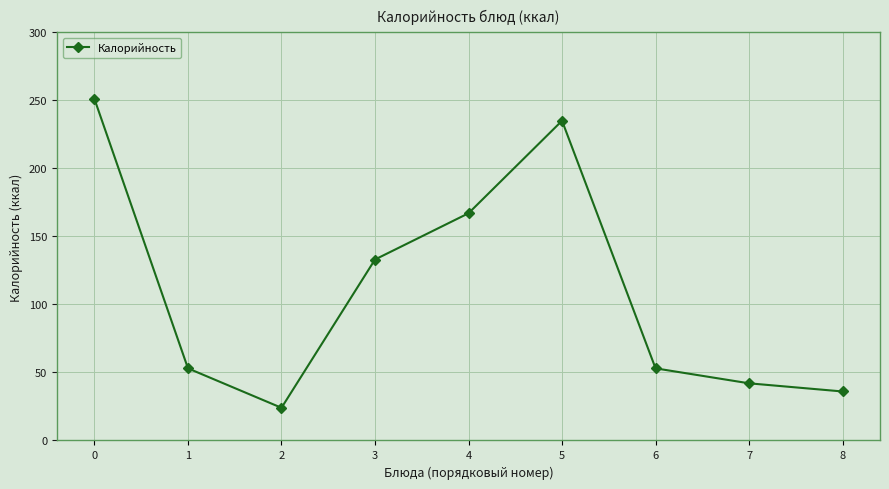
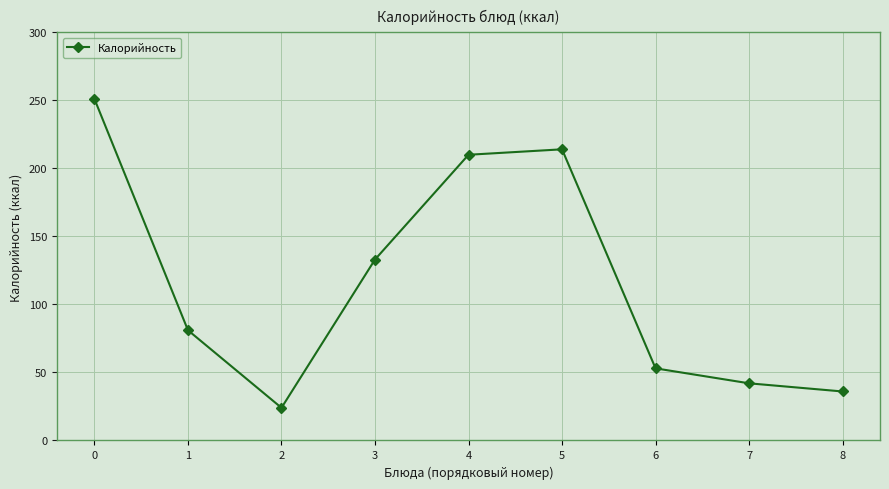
1: 53 -> 81
4: 167 -> 210
5: 235 -> 214
